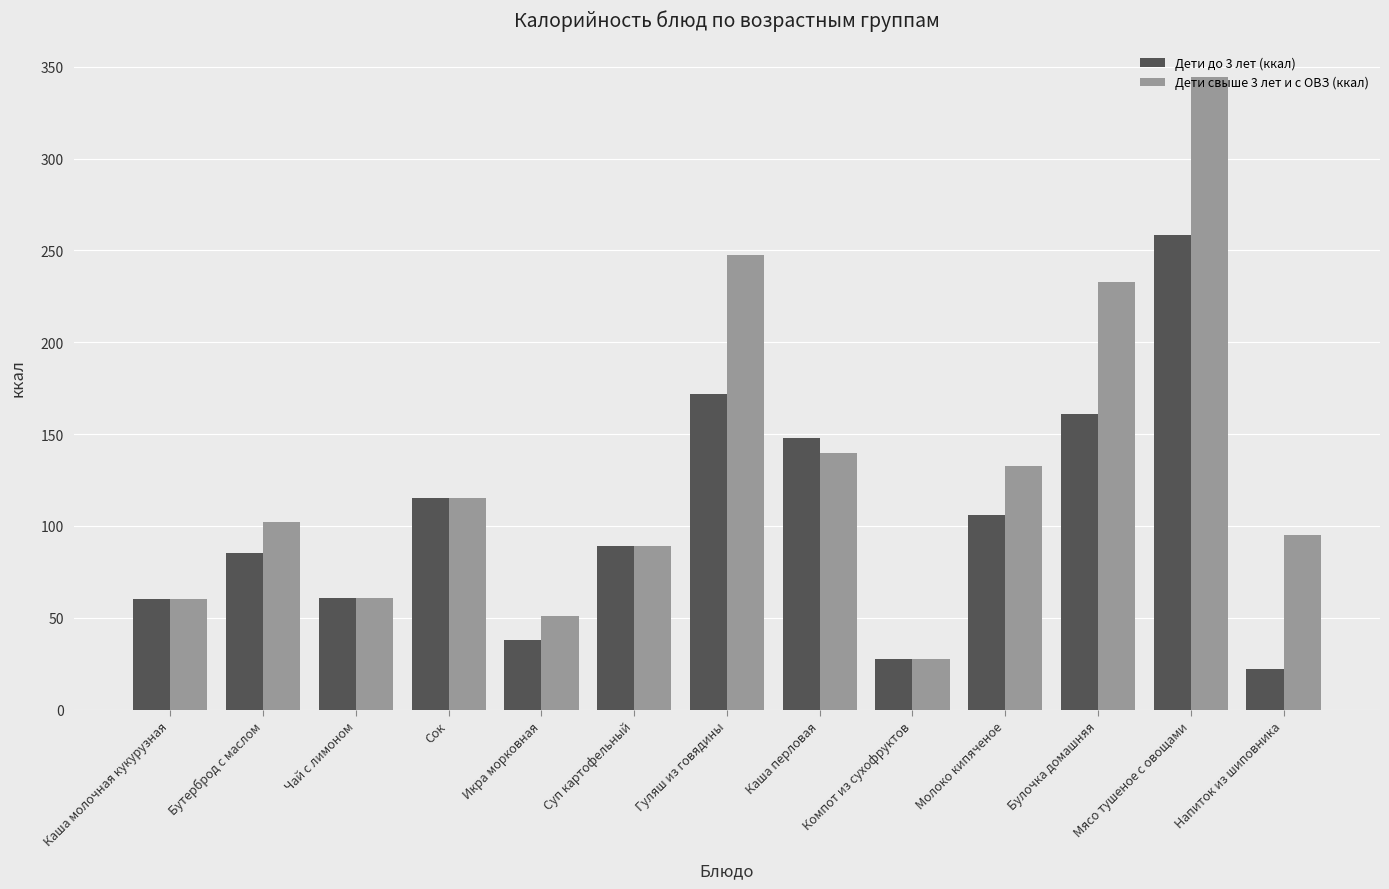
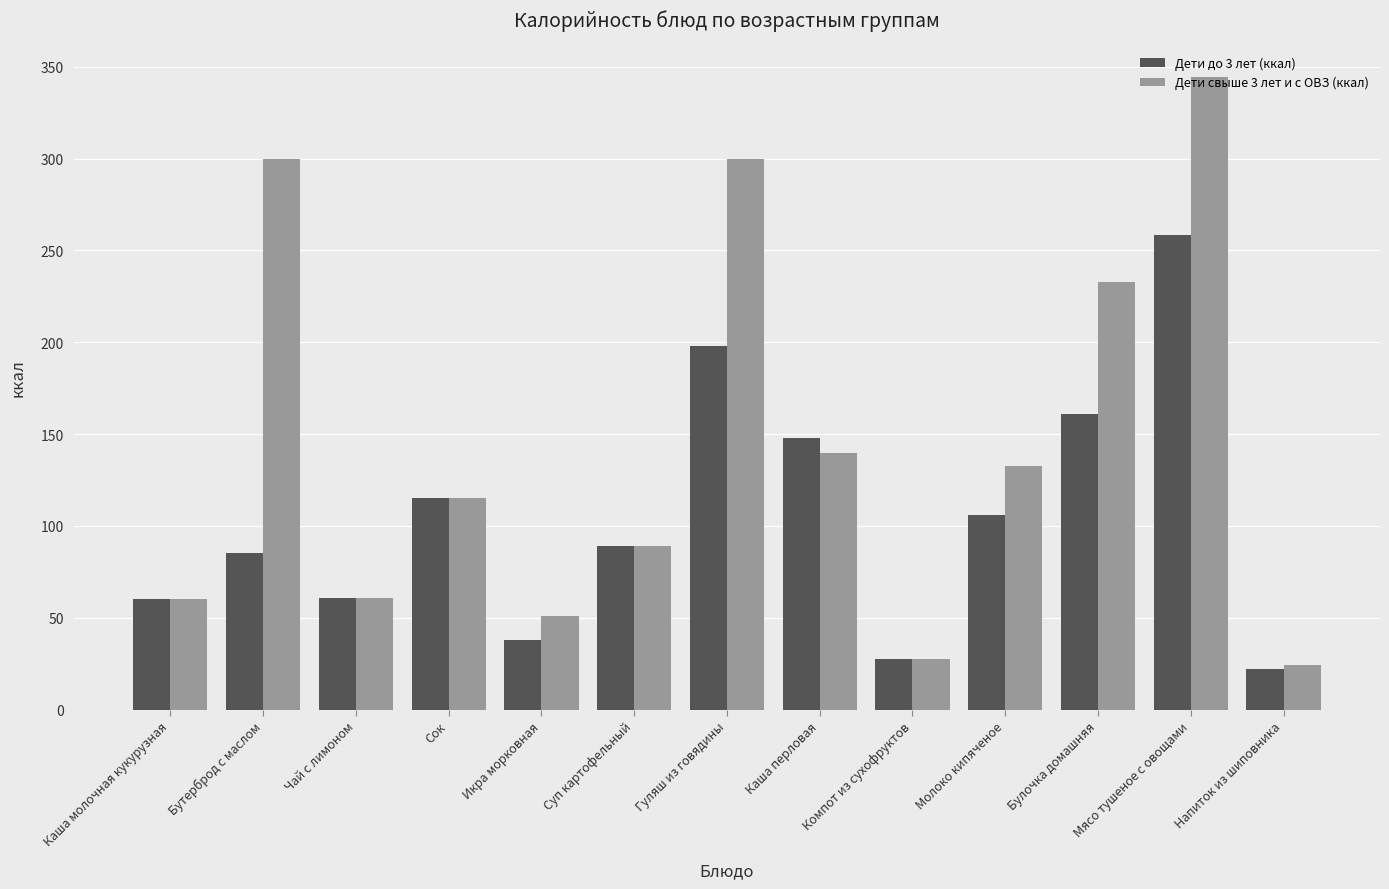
Дети свыше 3 лет и с ОВЗ (ккал), Бутерброд с маслом: 102 -> 300
Дети до 3 лет (ккал), Гуляш из говядины: 172 -> 198
Дети свыше 3 лет и с ОВЗ (ккал), Гуляш из говядины: 248 -> 300
Дети свыше 3 лет и с ОВЗ (ккал), Напиток из шиповника: 95 -> 25
